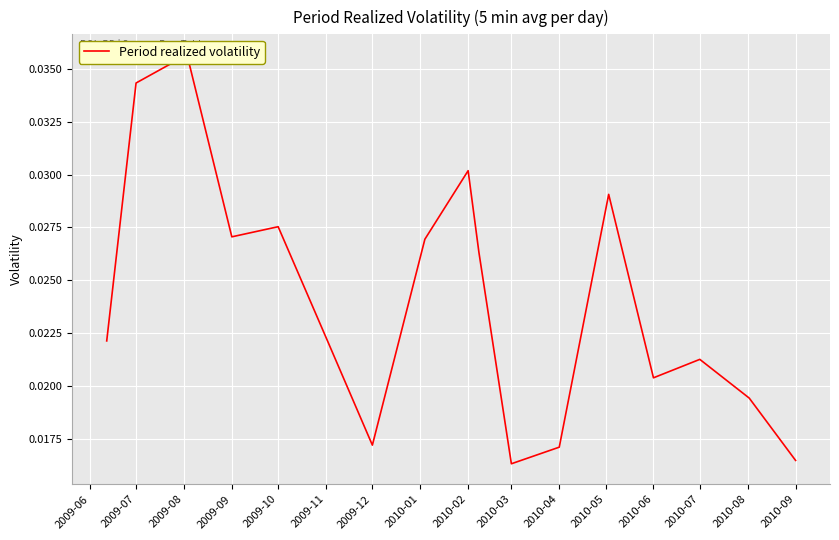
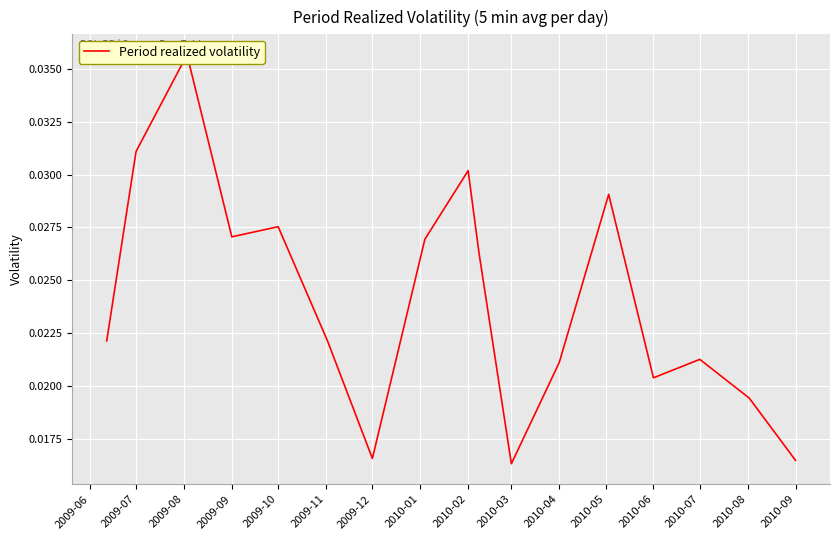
2009-07: 0.0343 -> 0.0311
2009-12: 0.0172 -> 0.0166
2010-04: 0.0171 -> 0.0211
